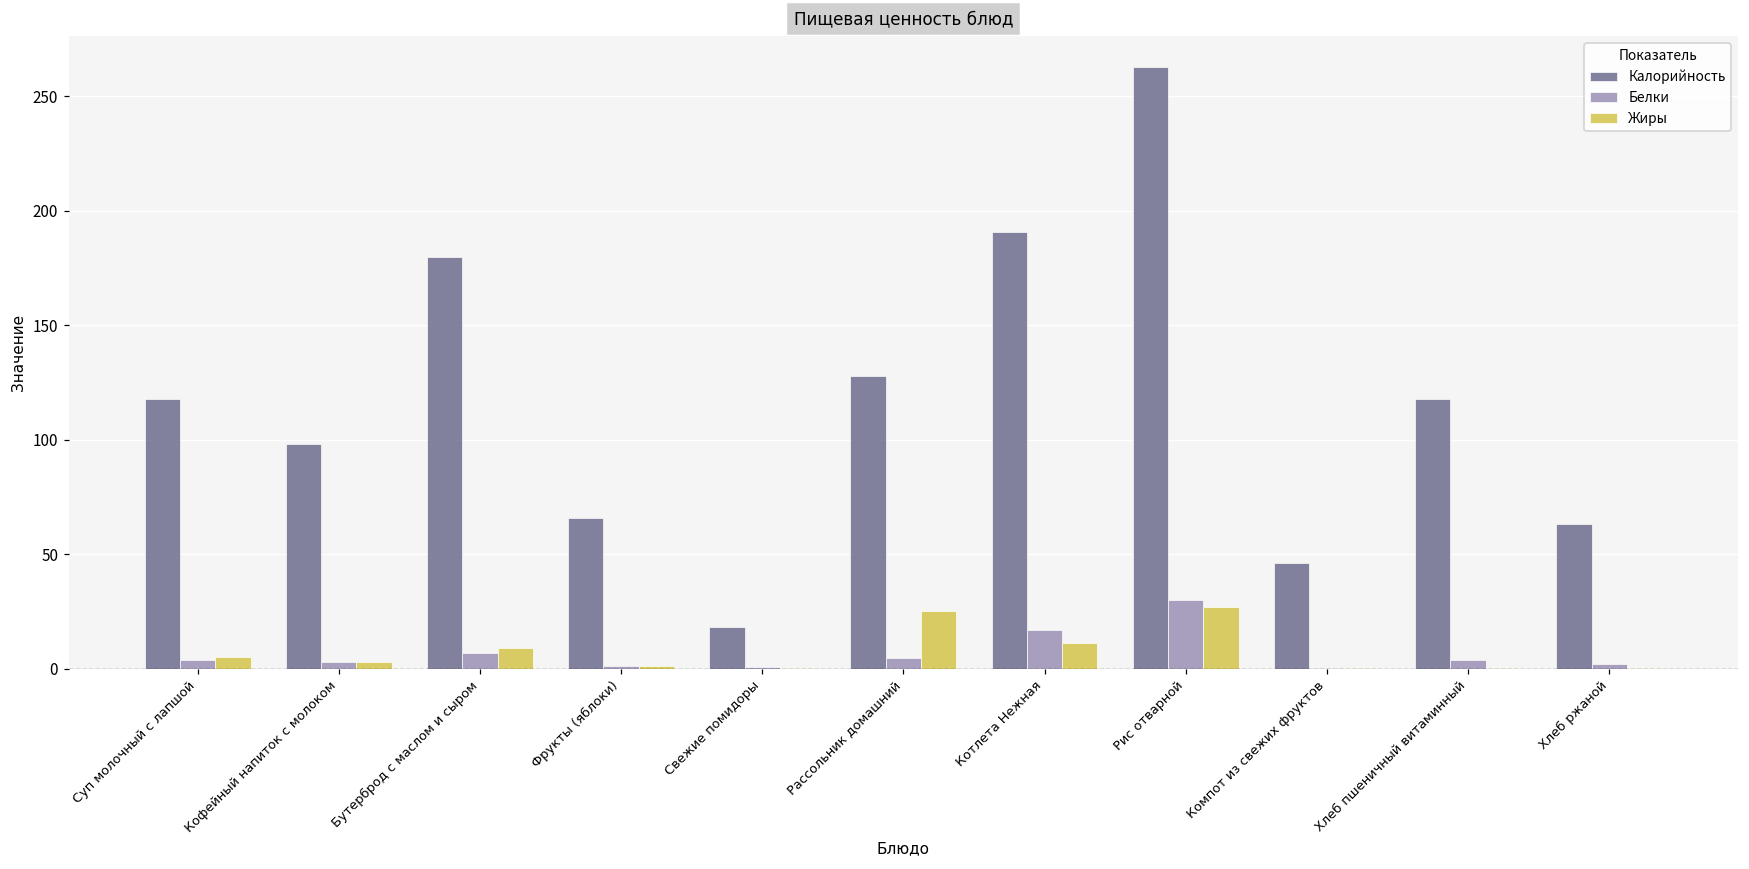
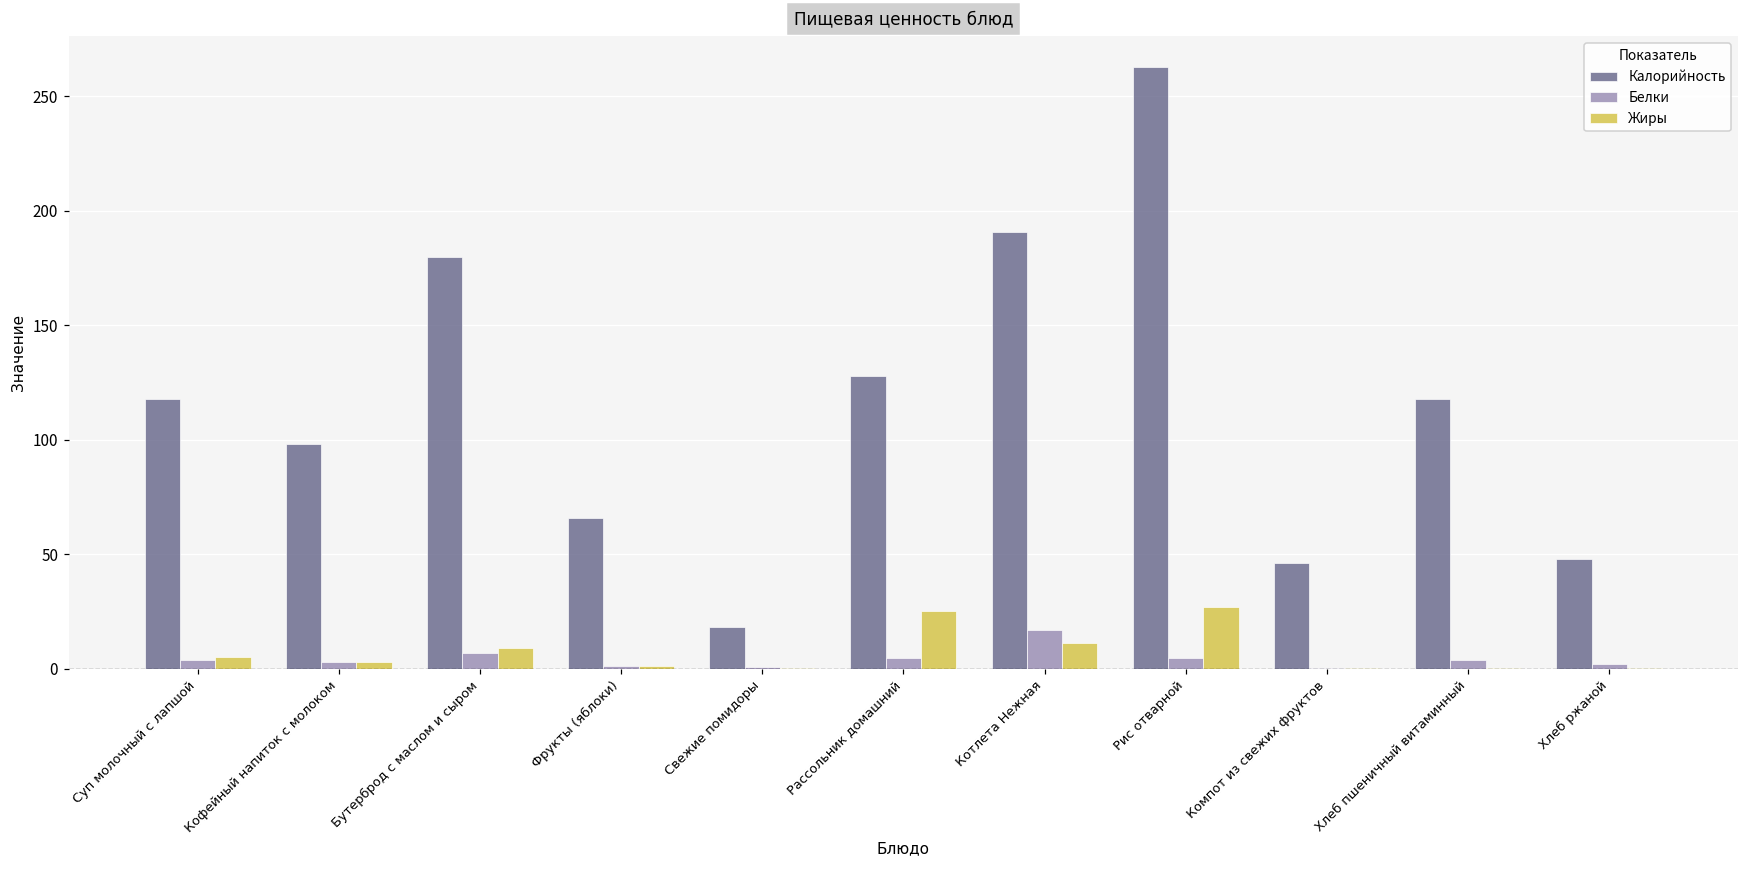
Белки, Рис отварной: 30 -> 5
Калорийность, Хлеб ржаной: 63 -> 48
